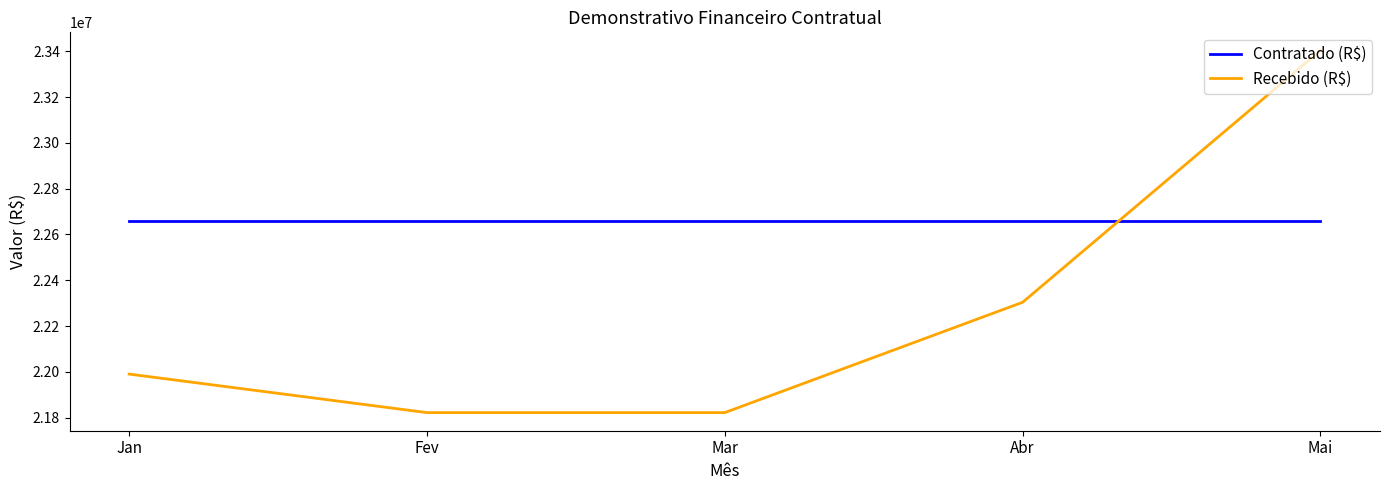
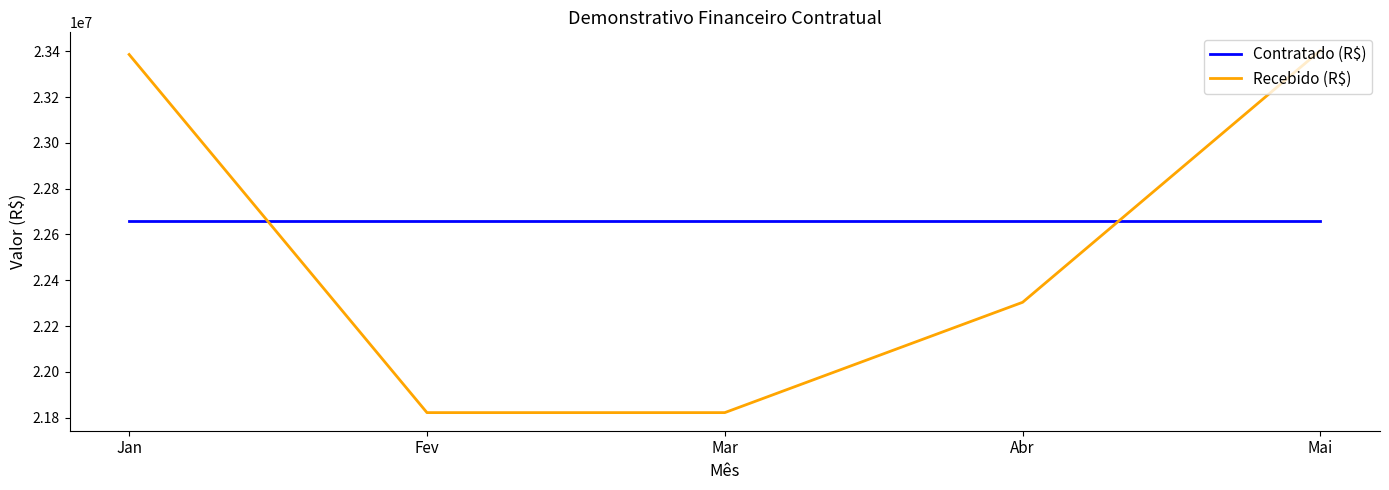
Recebido (R$), Jan: 21990000 -> 23390000
